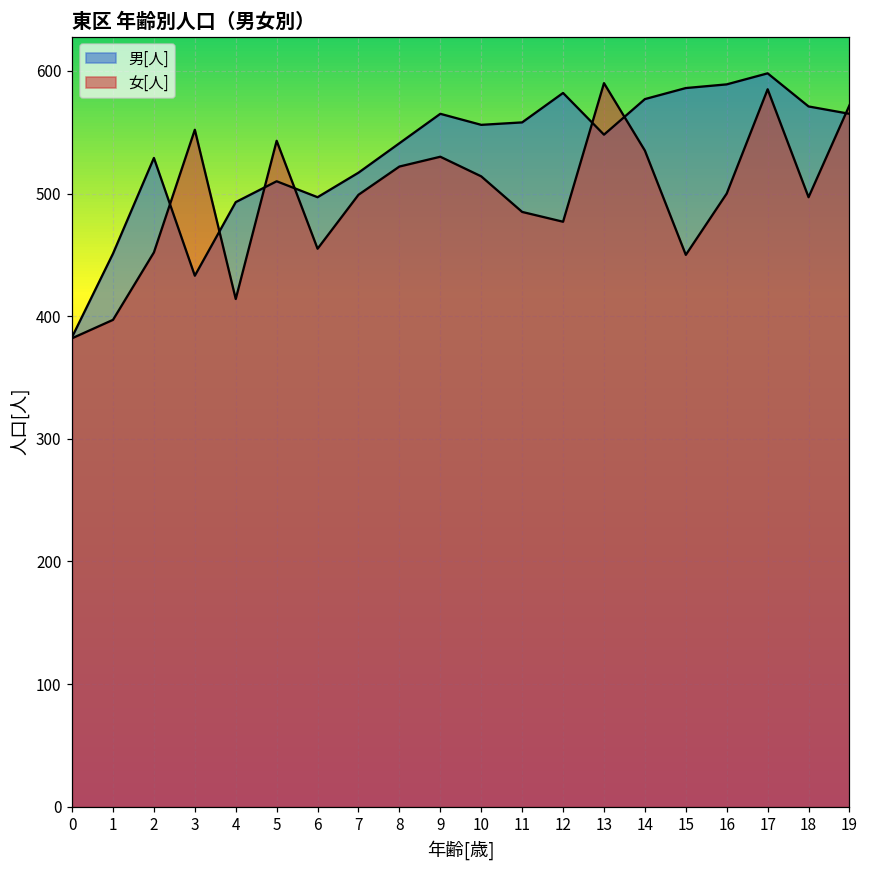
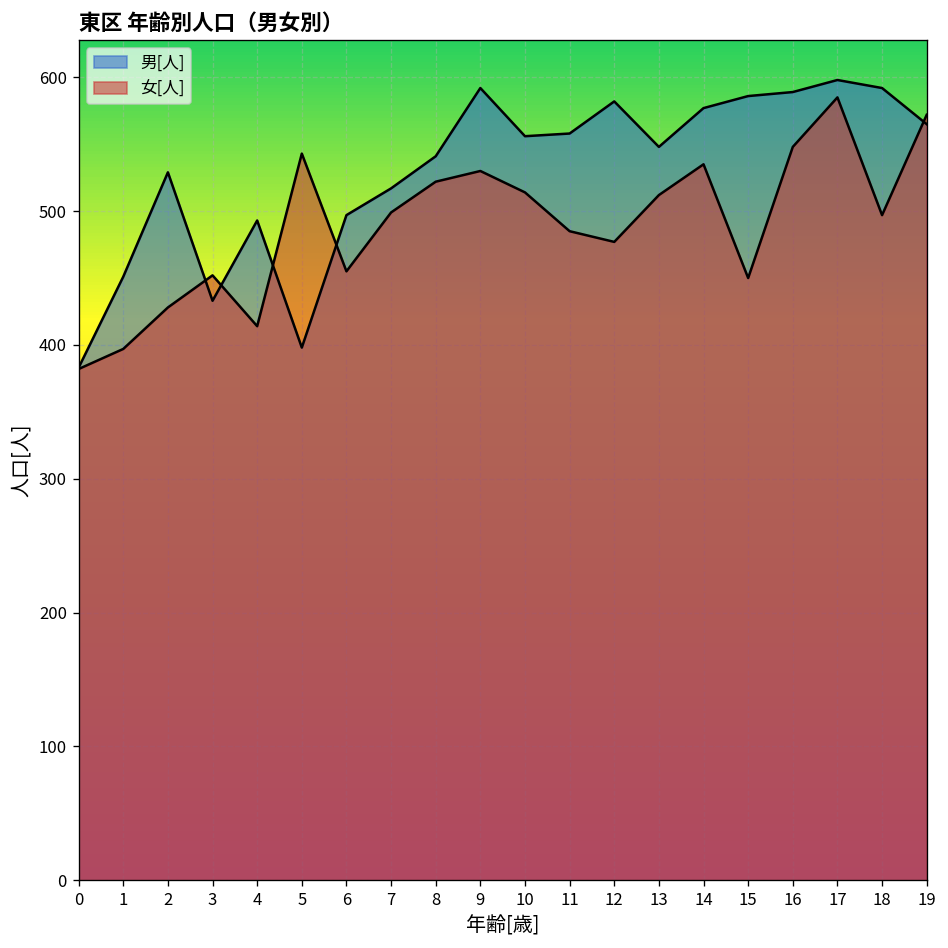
女[人], 2: 452 -> 428
女[人], 3: 552 -> 452
男[人], 5: 510 -> 398
男[人], 9: 565 -> 592
女[人], 13: 590 -> 512
女[人], 16: 500 -> 548
男[人], 18: 571 -> 592
